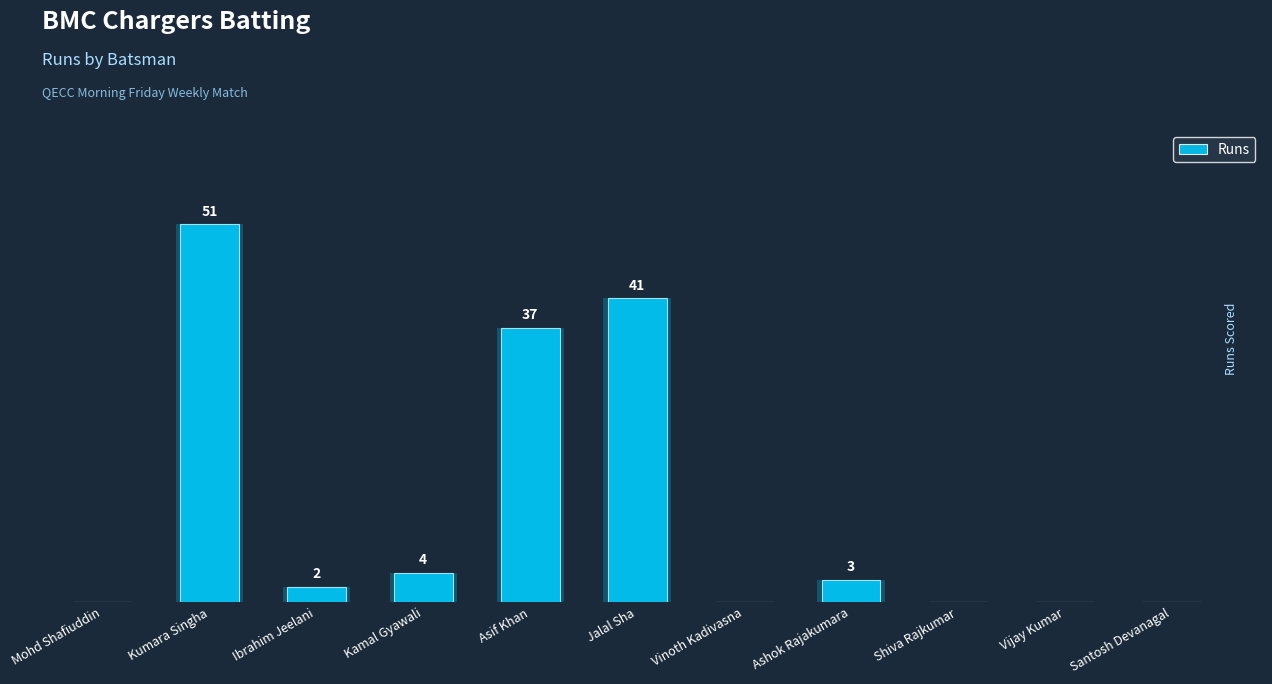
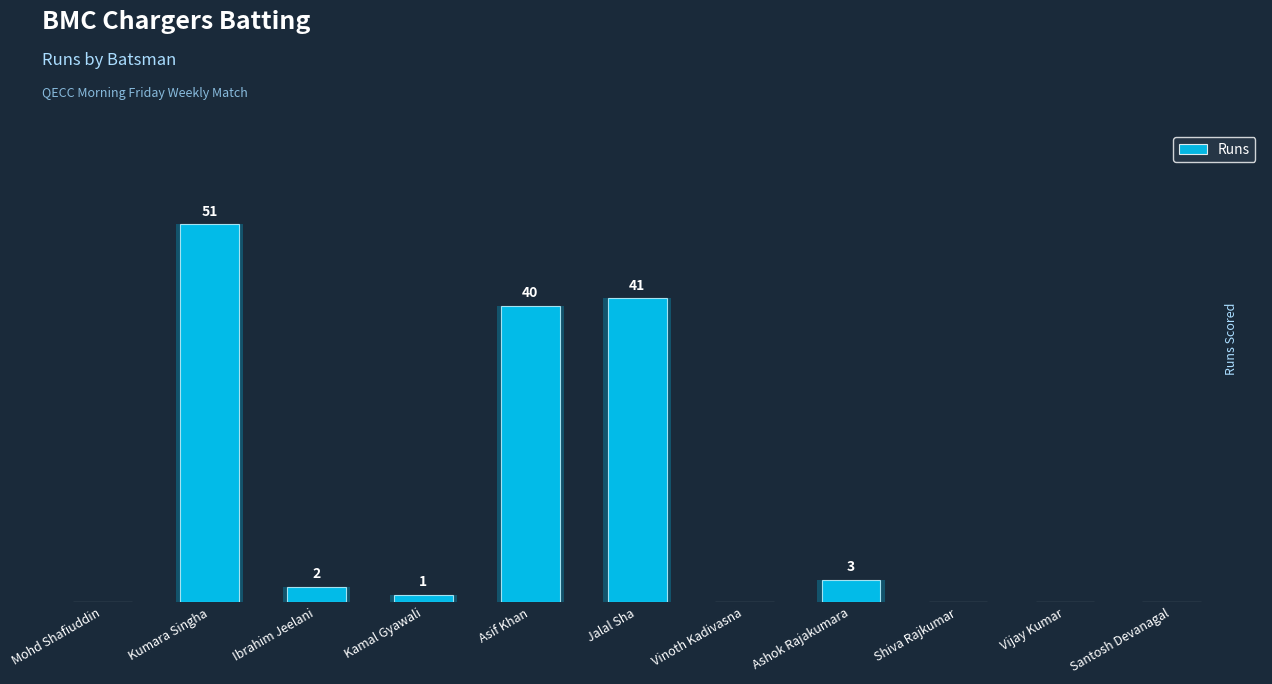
Kamal Gyawali: 4 -> 1
Asif Khan: 37 -> 40
